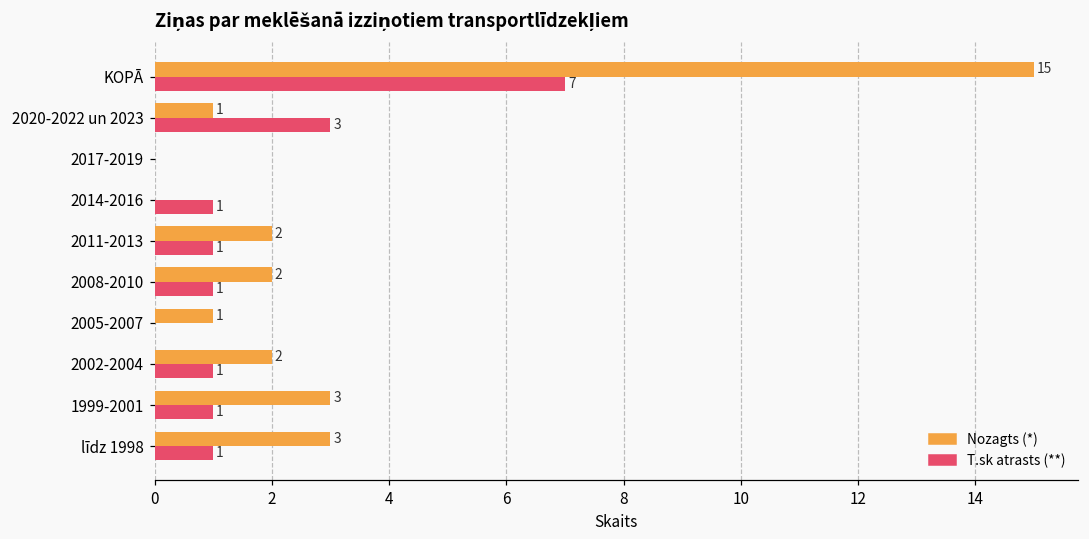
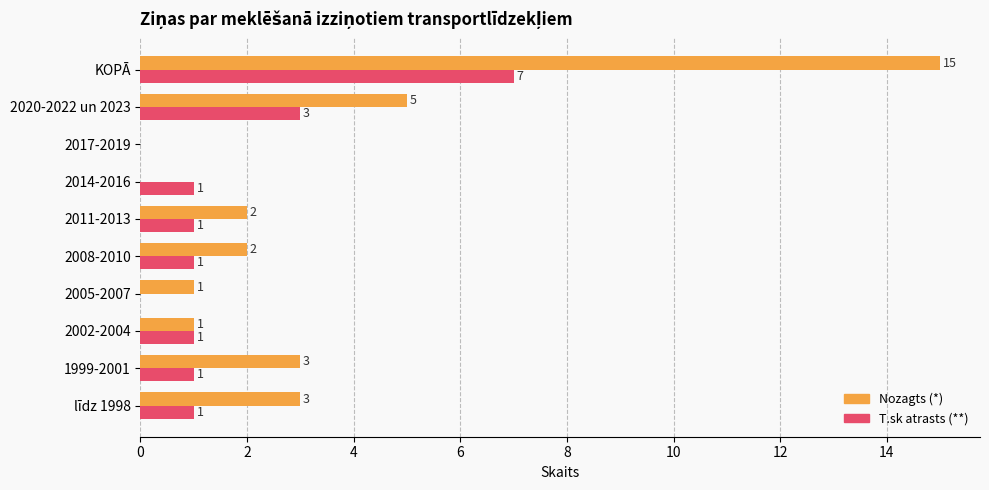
Nozagts (*), 2020-2022 un 2023: 1 -> 5
Nozagts (*), 2002-2004: 2 -> 1
